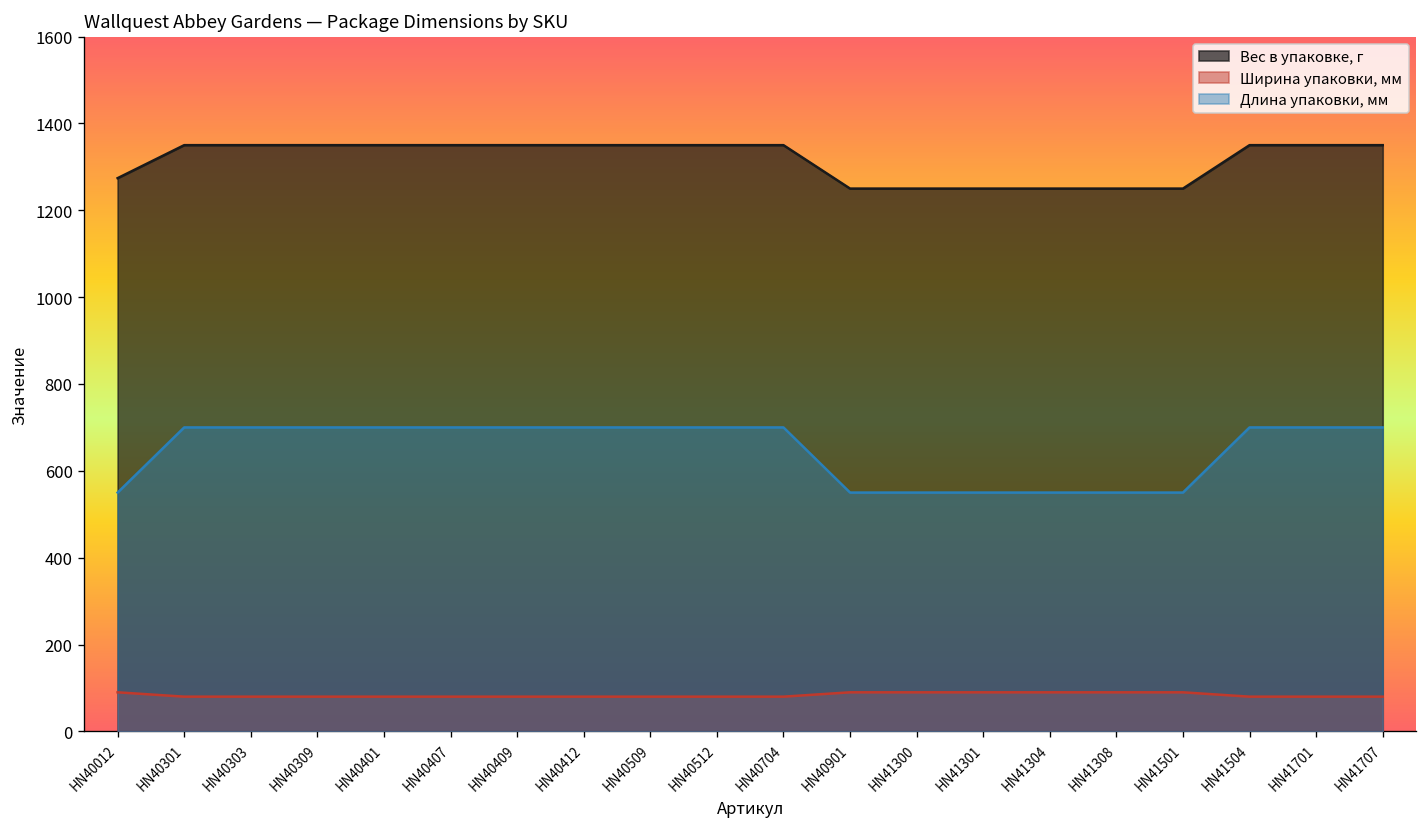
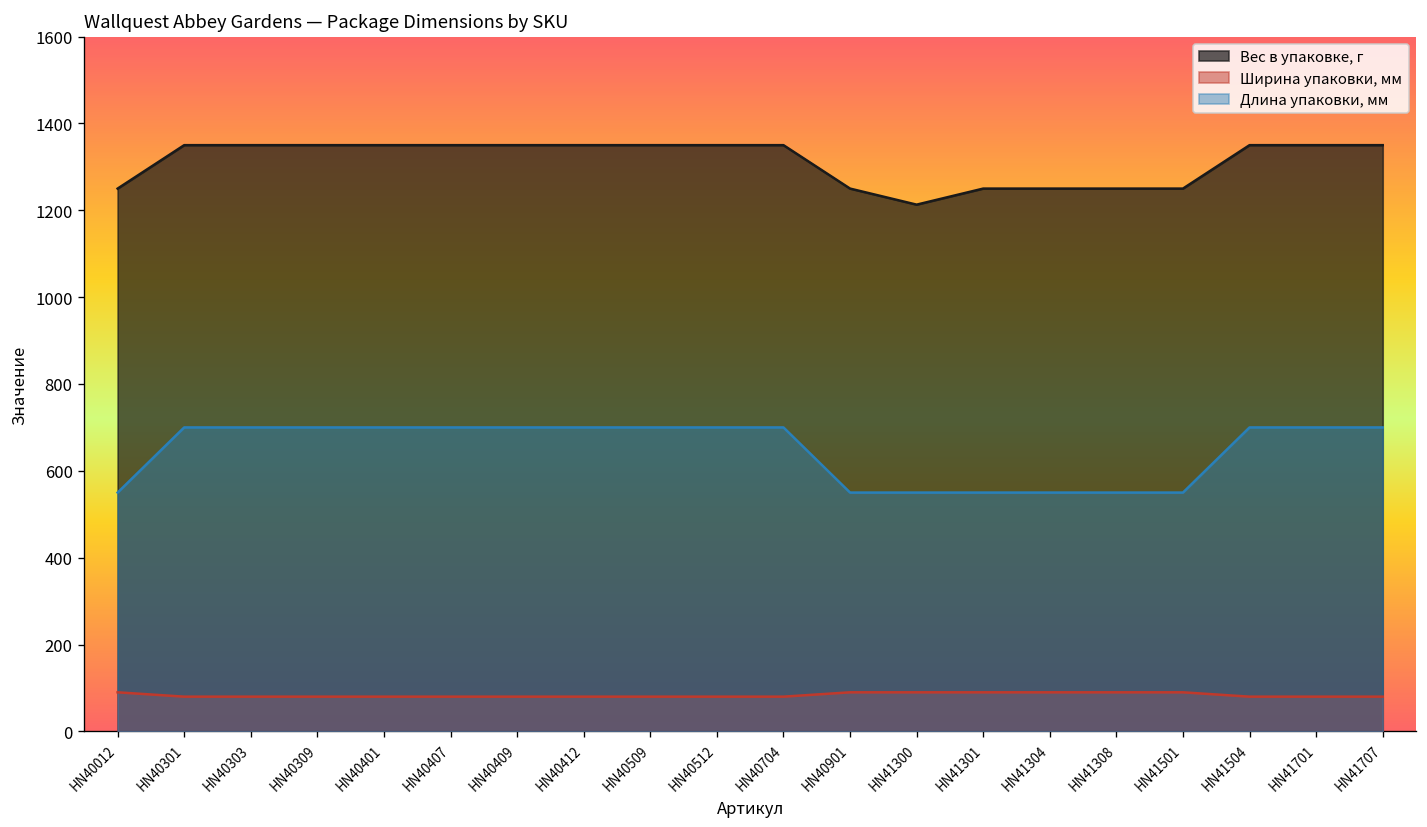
Вес в упаковке, г, HN40012: 1270 -> 1250
Вес в упаковке, г, HN41300: 1250 -> 1210
